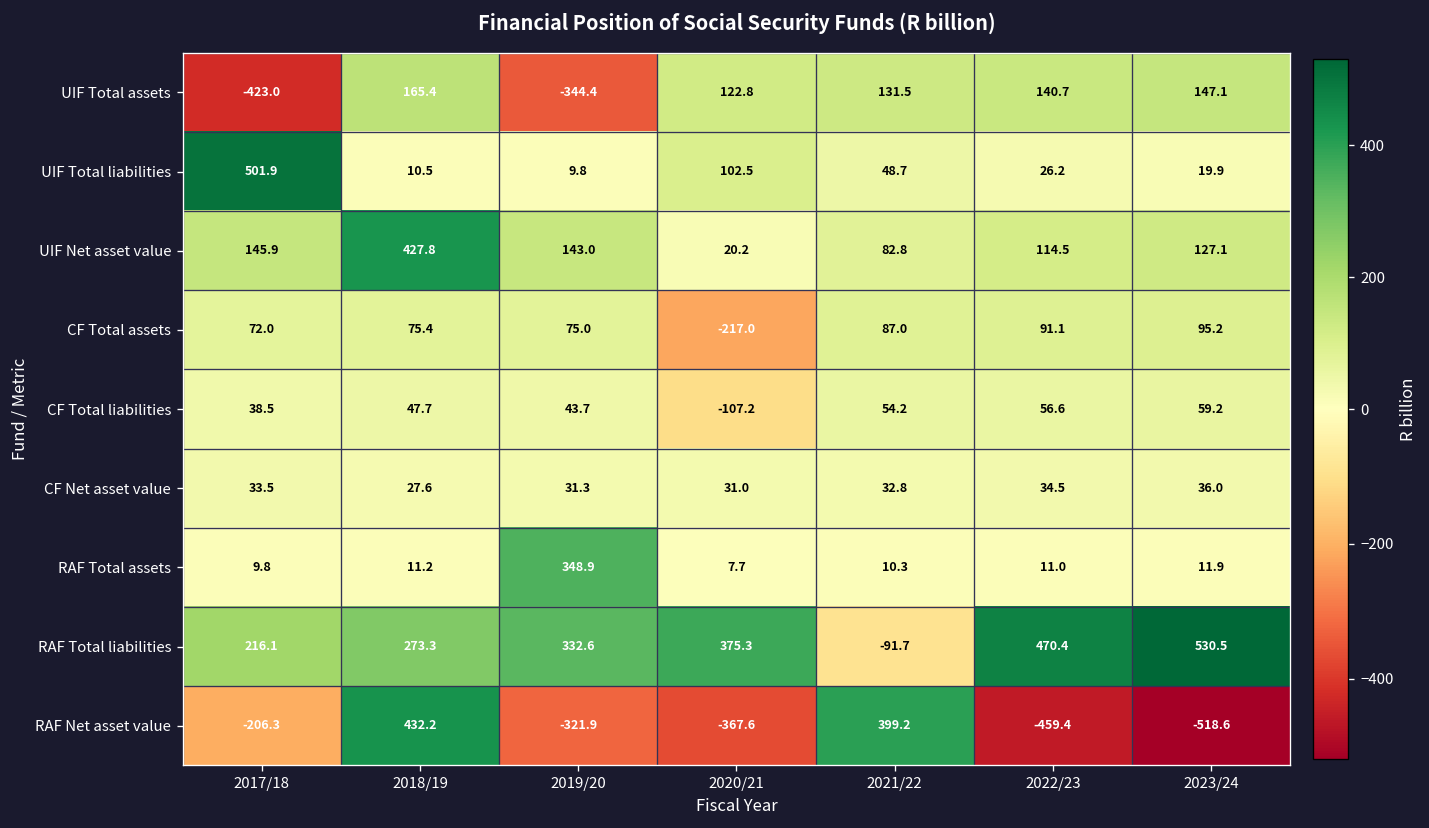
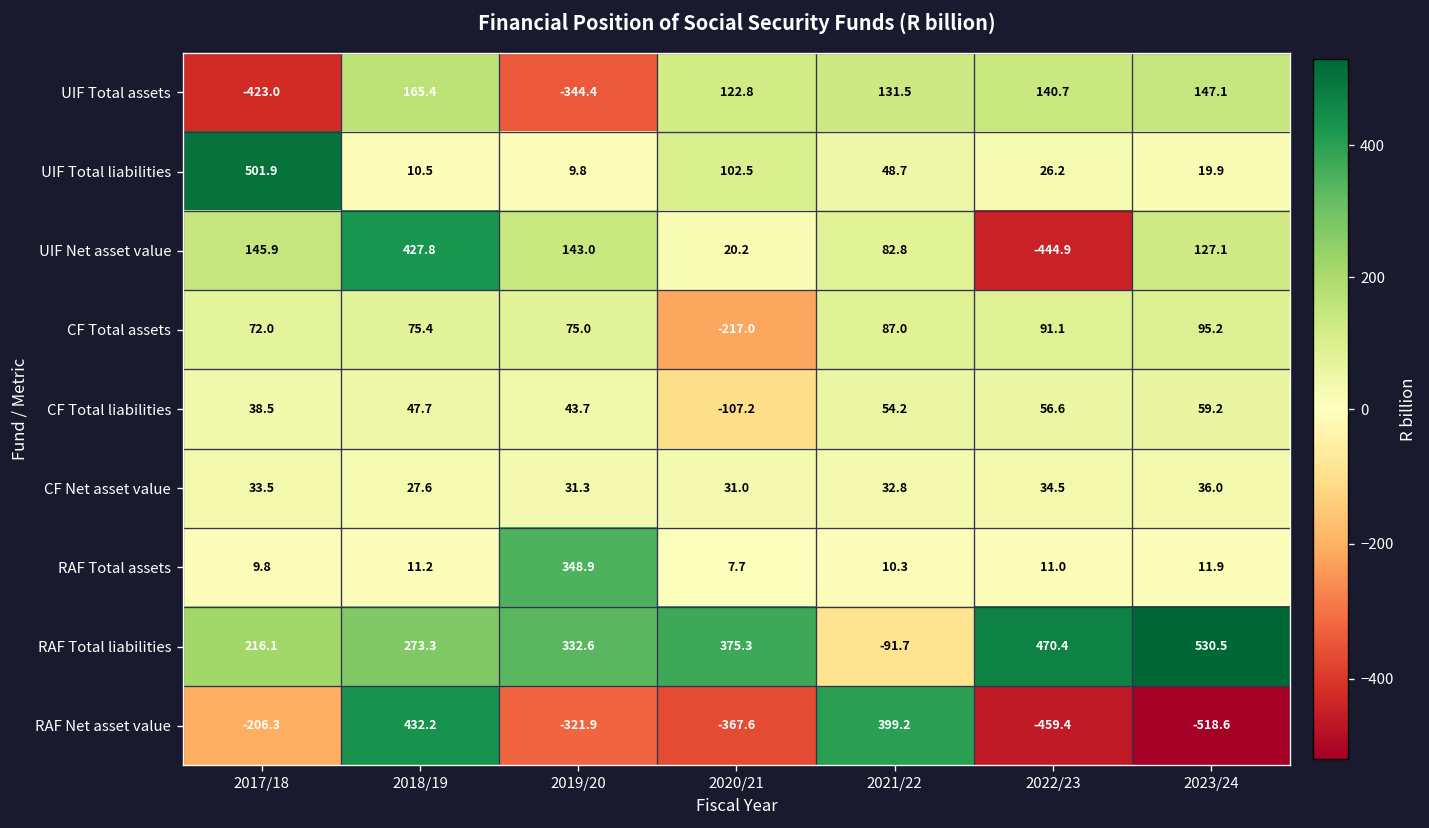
UIF Net asset value, 2022/23: 114.5 -> -444.9
